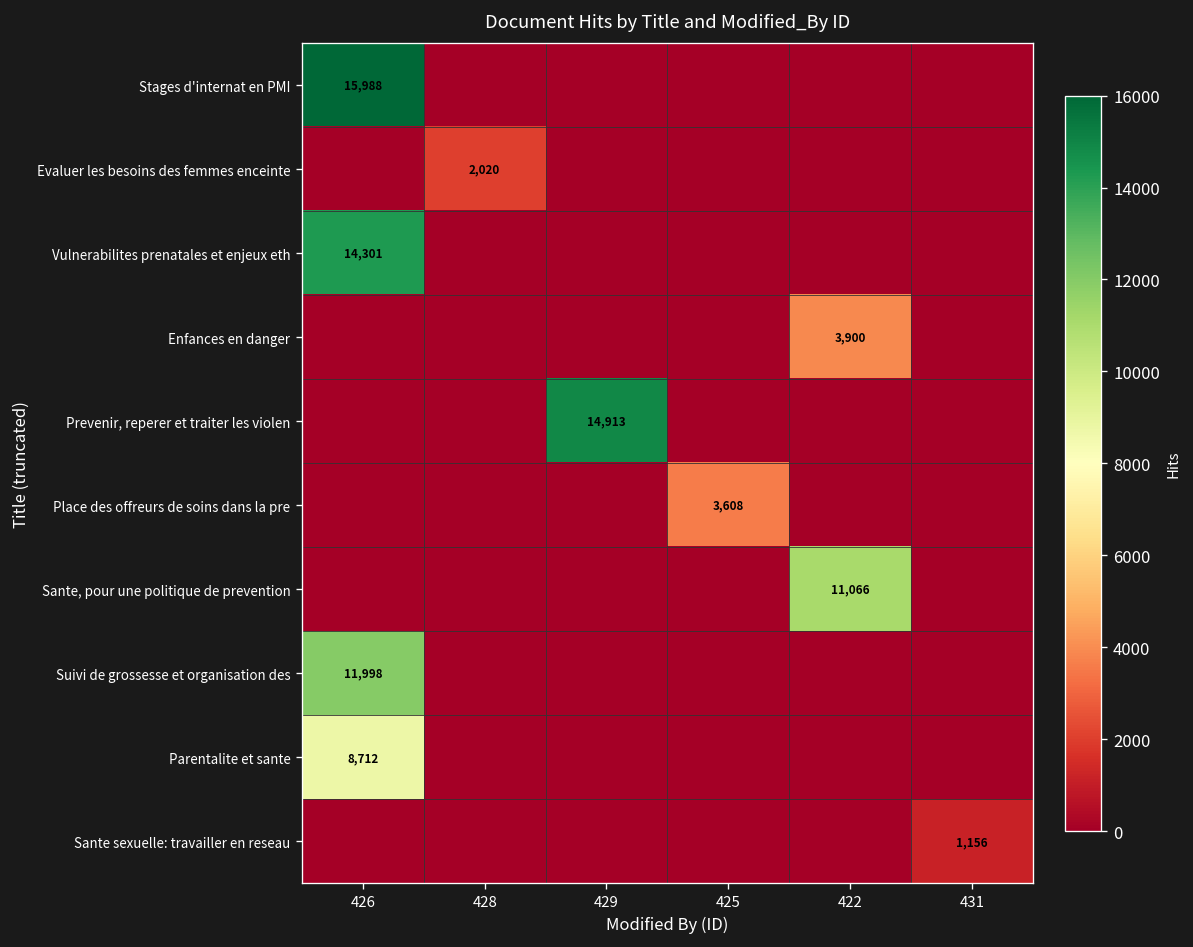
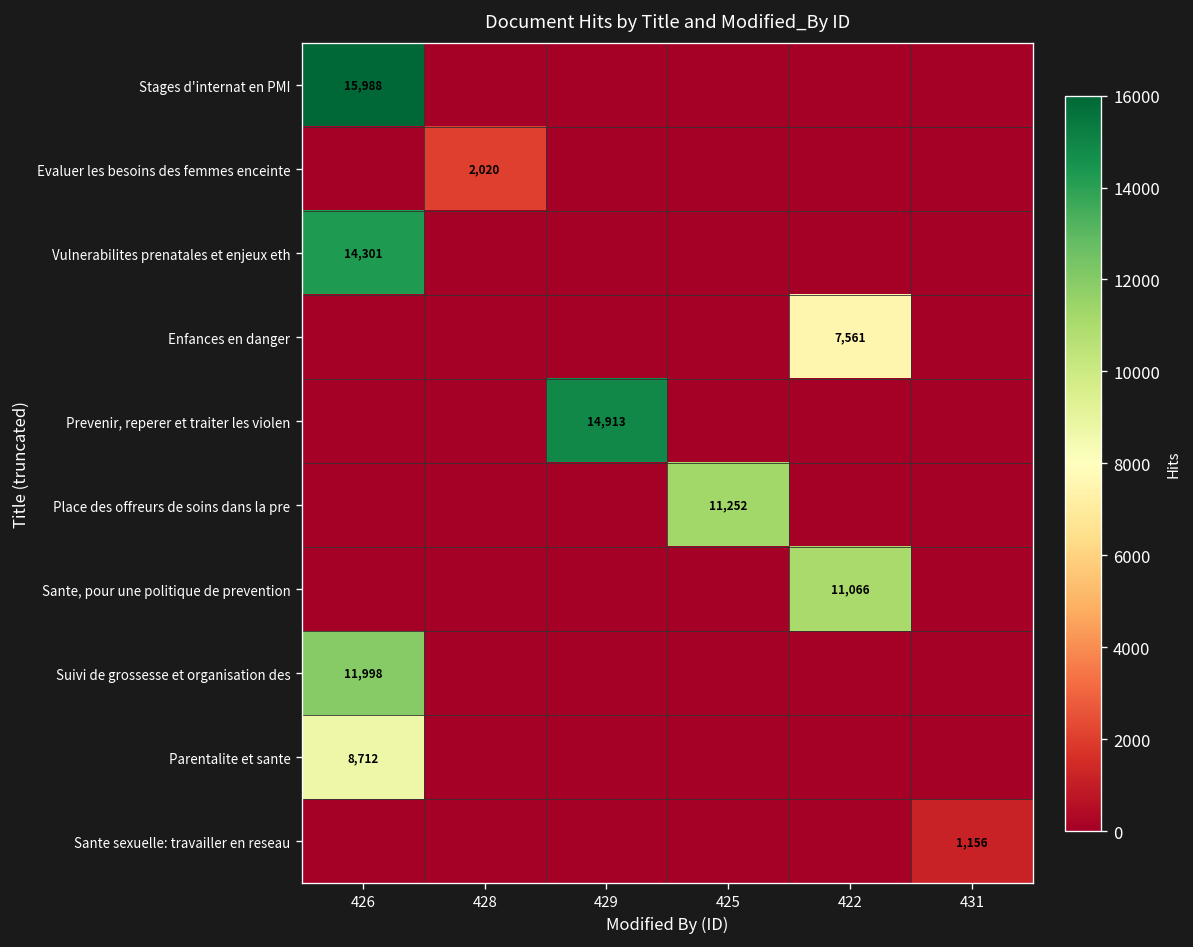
Enfances en danger, 422: 3,900 -> 7,561
Place des offreurs de soins dans la pre, 425: 3,608 -> 11,252
